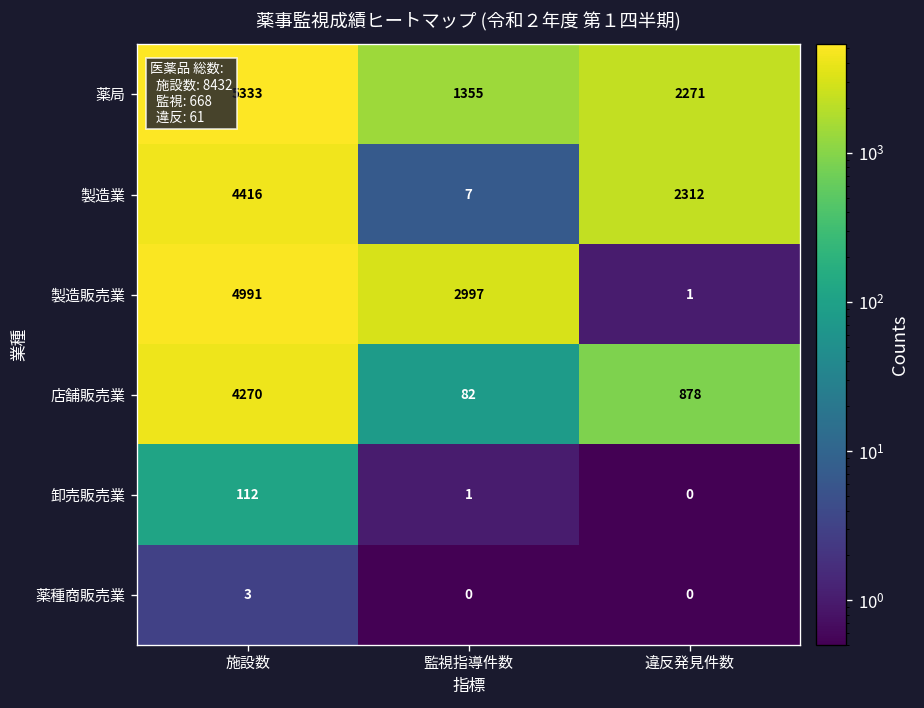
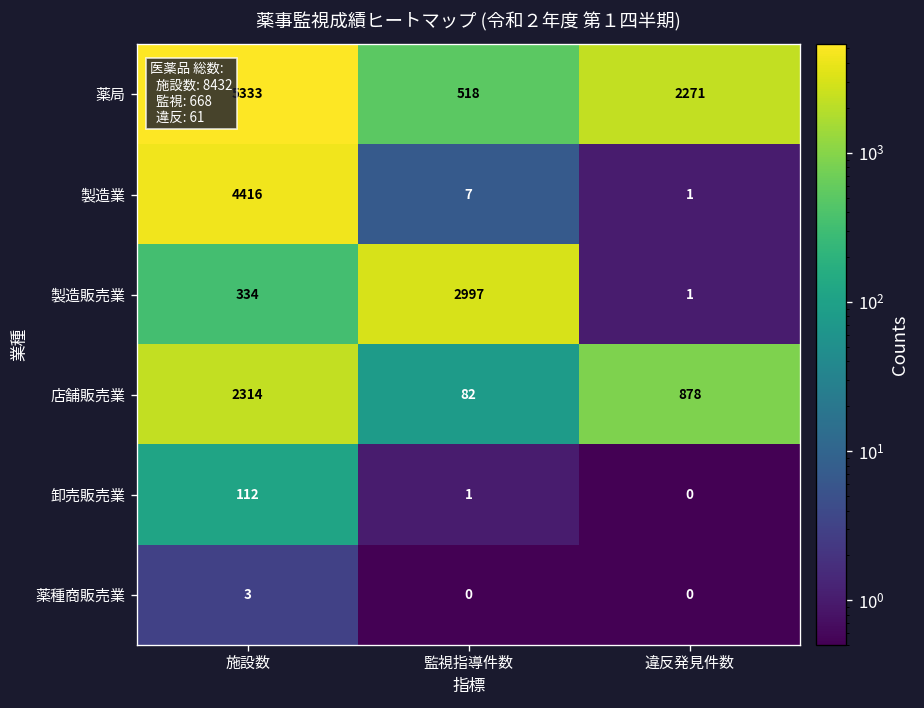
薬局, 監視指導件数: 1355 -> 518
製造業, 違反発見件数: 2312 -> 1
製造販売業, 施設数: 4991 -> 334
店舗販売業, 施設数: 4270 -> 2314
